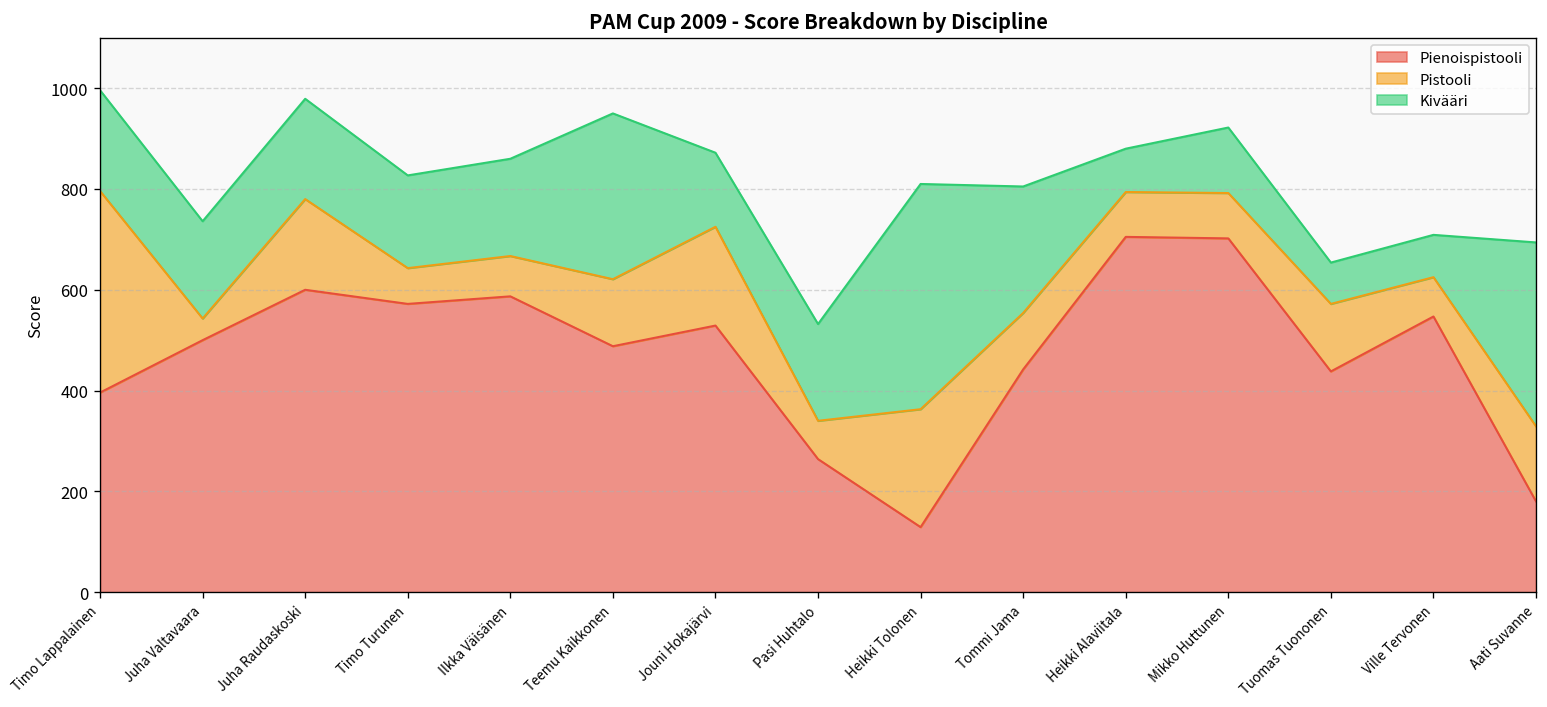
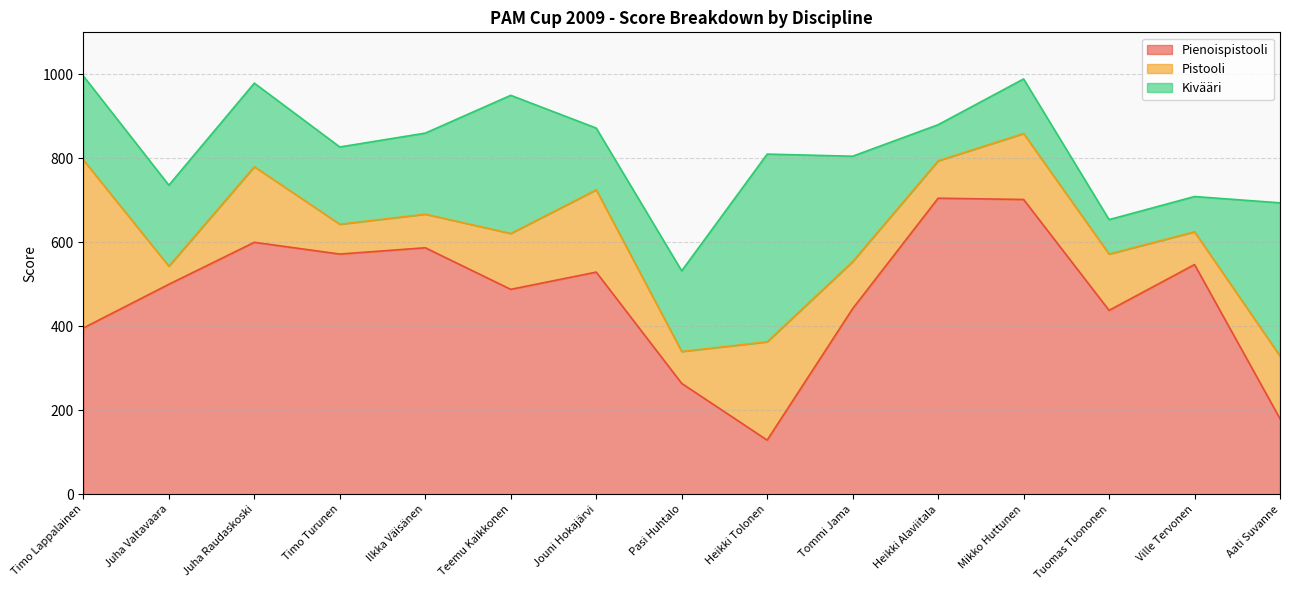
Pistooli, Mikko Huttunen: 90 -> 160
